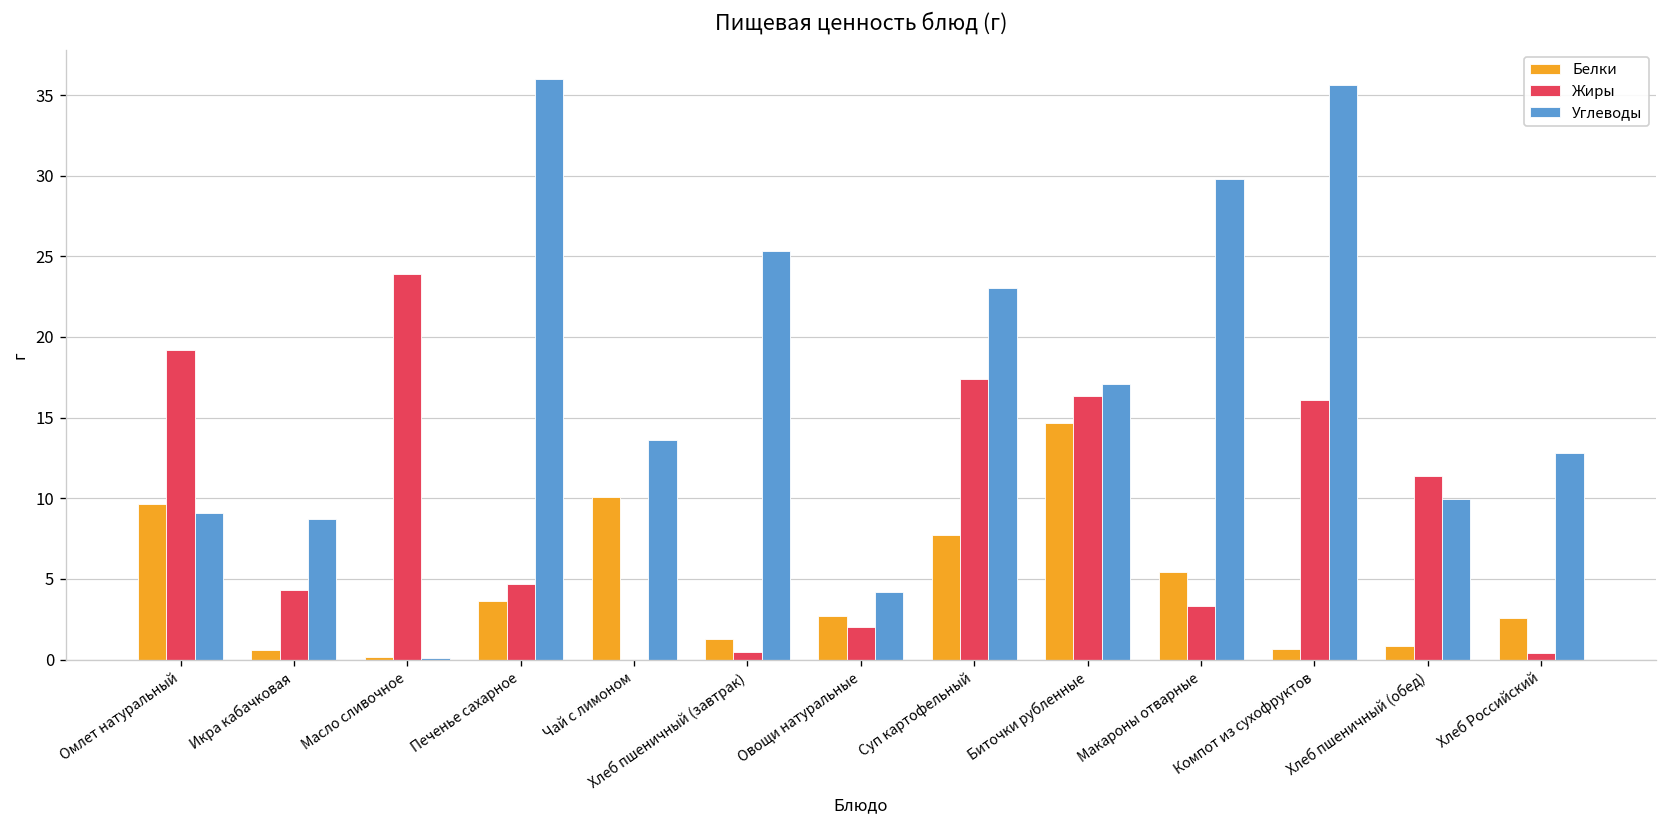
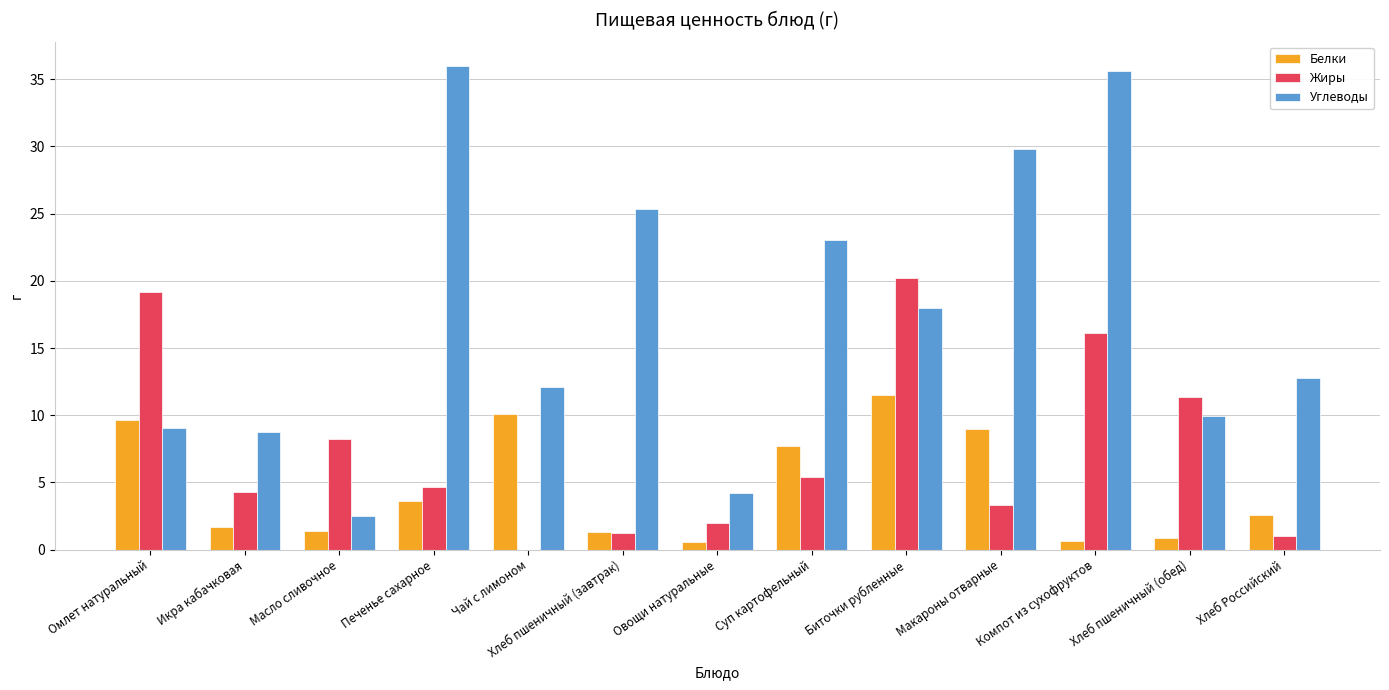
Белки, Икра кабачковая: 0.6 -> 1.7
Белки, Масло сливочное: 0.1 -> 1.4
Жиры, Масло сливочное: 23.9 -> 8.2
Углеводы, Масло сливочное: 0.1 -> 2.5
Углеводы, Чай с лимоном: 13.6 -> 12.1
Жиры, Хлеб пшеничный (завтрак): 0.5 -> 1.2
Белки, Овощи натуральные: 2.7 -> 0.6
Жиры, Суп картофельный: 17.4 -> 5.4
Белки, Биточки рубленные: 14.7 -> 11.5
Жиры, Биточки рубленные: 16.3 -> 20.2
Углеводы, Биточки рубленные: 17.1 -> 18.0
Белки, Макароны отварные: 5.4 -> 9.0
Жиры, Хлеб Российский: 0.4 -> 1.0
